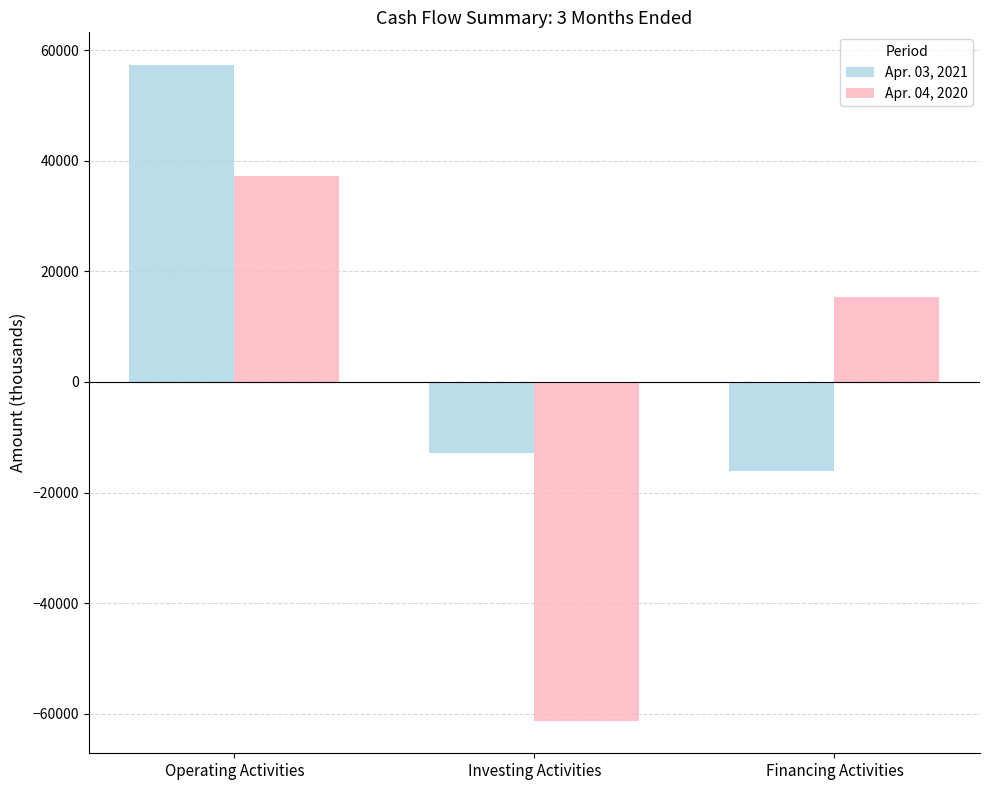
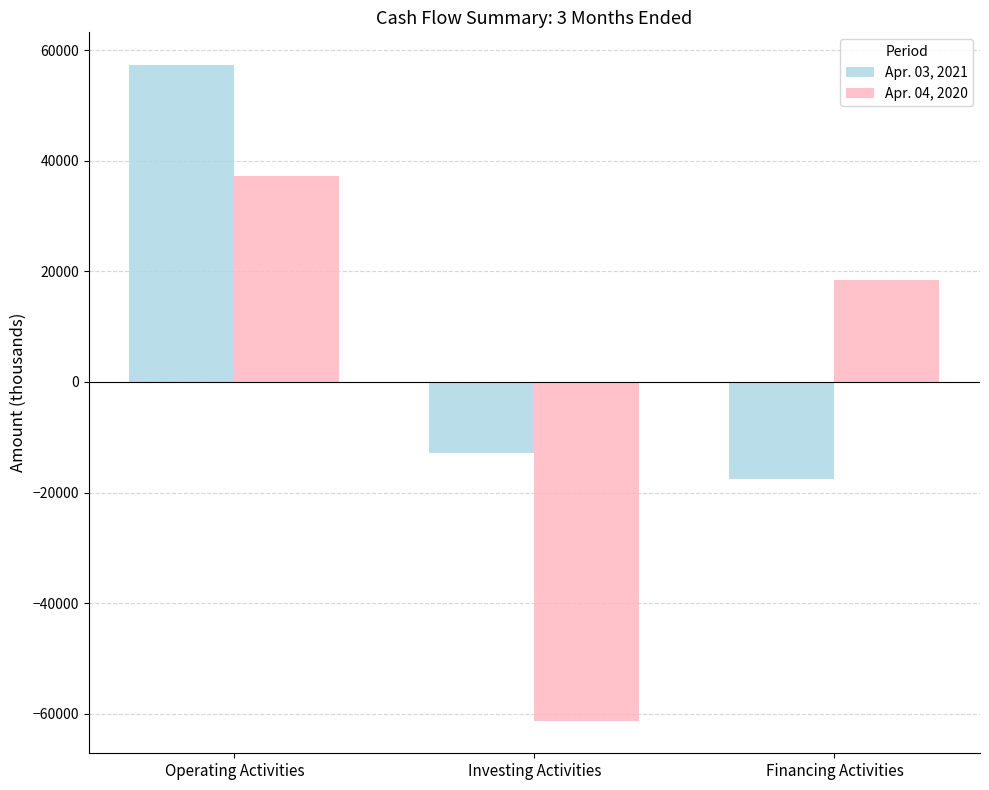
Apr. 03, 2021, Financing Activities: -16000 -> -17000
Apr. 04, 2020, Financing Activities: 15000 -> 19000
